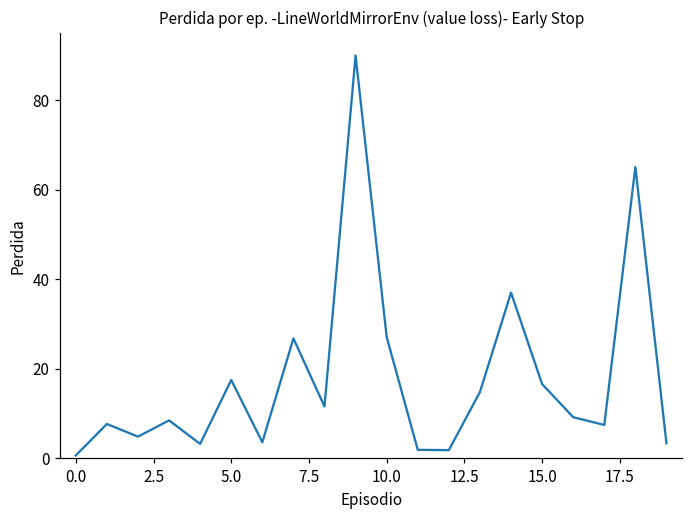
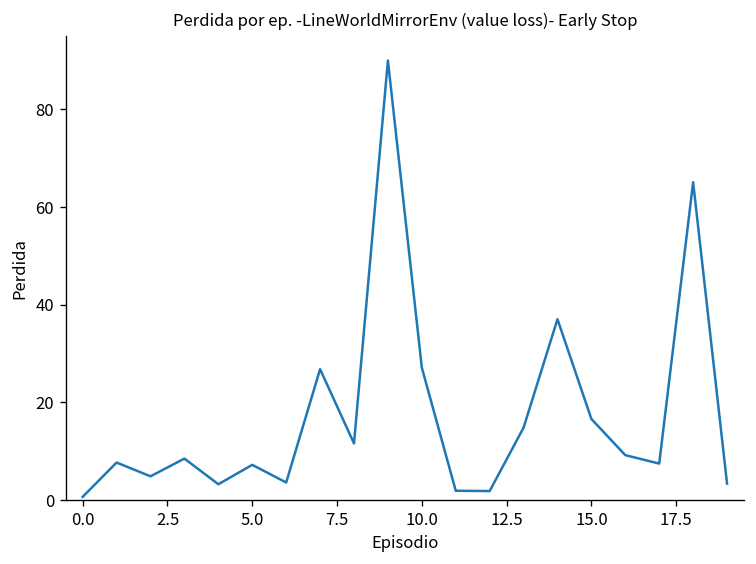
5.0: 18 -> 7
